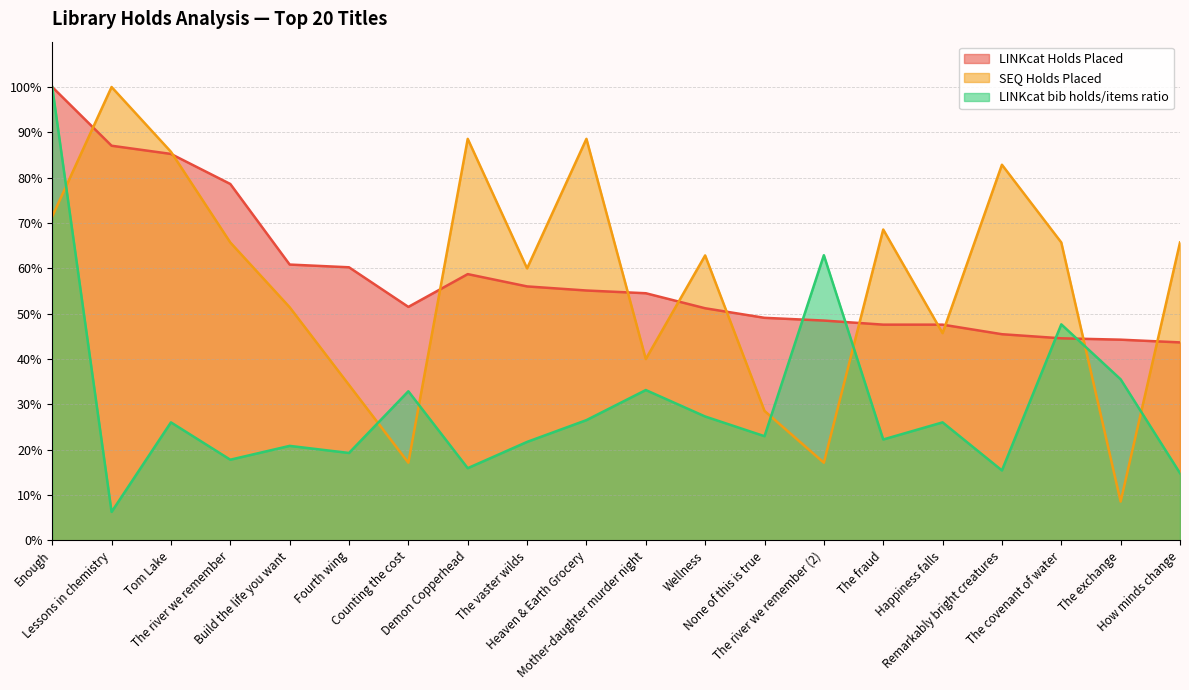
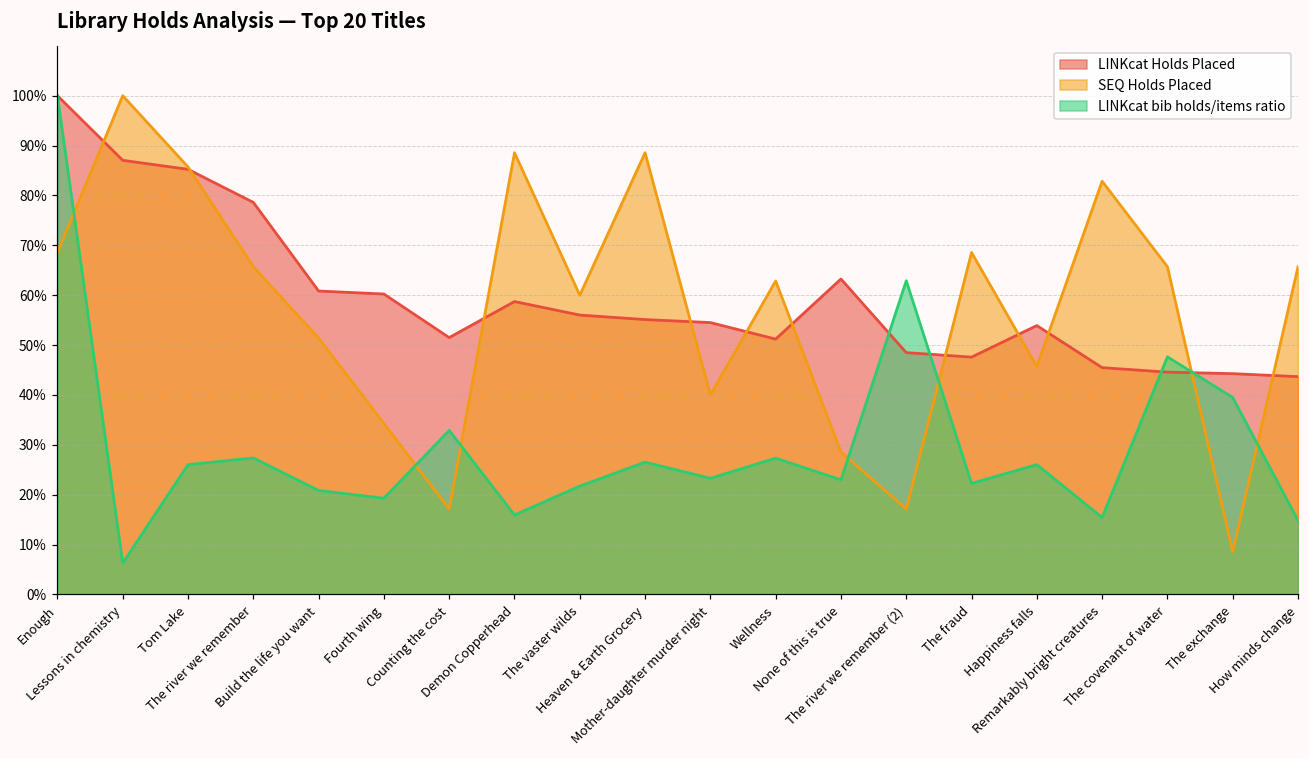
SEQ Holds Placed, Enough: 71% -> 69%
LINKcat bib holds/items ratio, The river we remember: 18% -> 27%
LINKcat bib holds/items ratio, Mother-daughter murder night: 33% -> 23%
LINKcat Holds Placed, None of this is true: 49% -> 63%
LINKcat Holds Placed, Happiness falls: 48% -> 54%
LINKcat bib holds/items ratio, The exchange: 36% -> 39%
